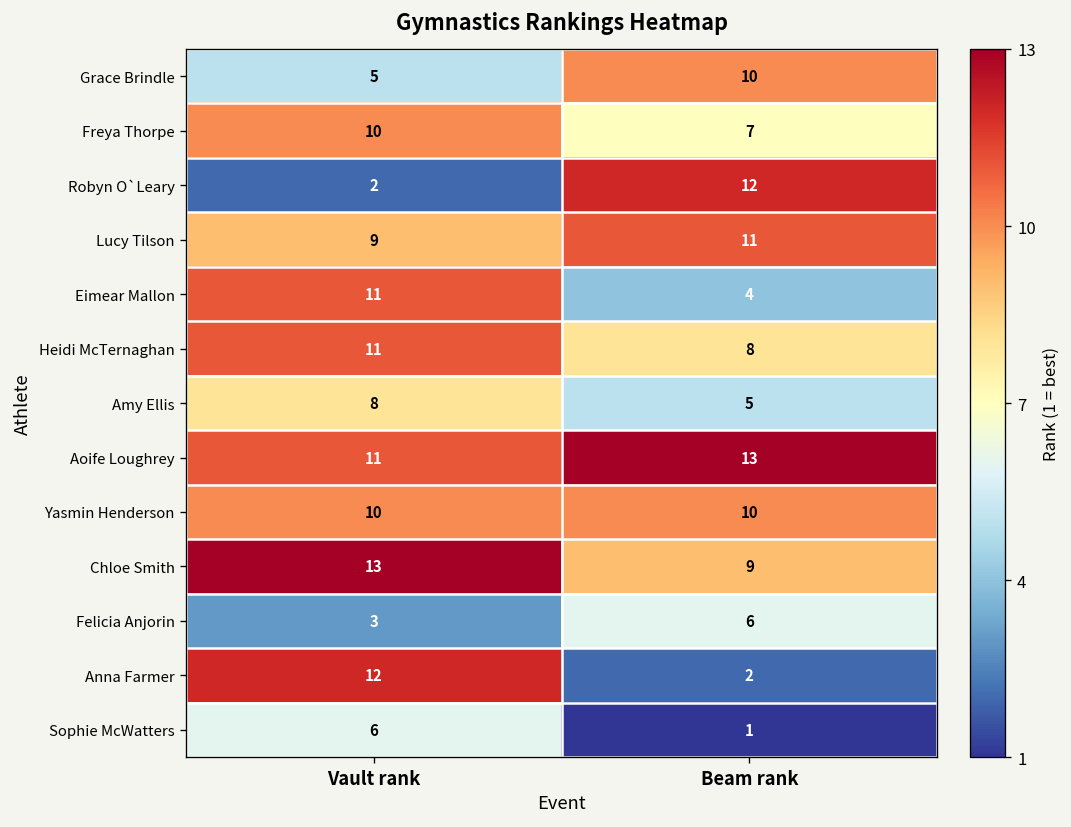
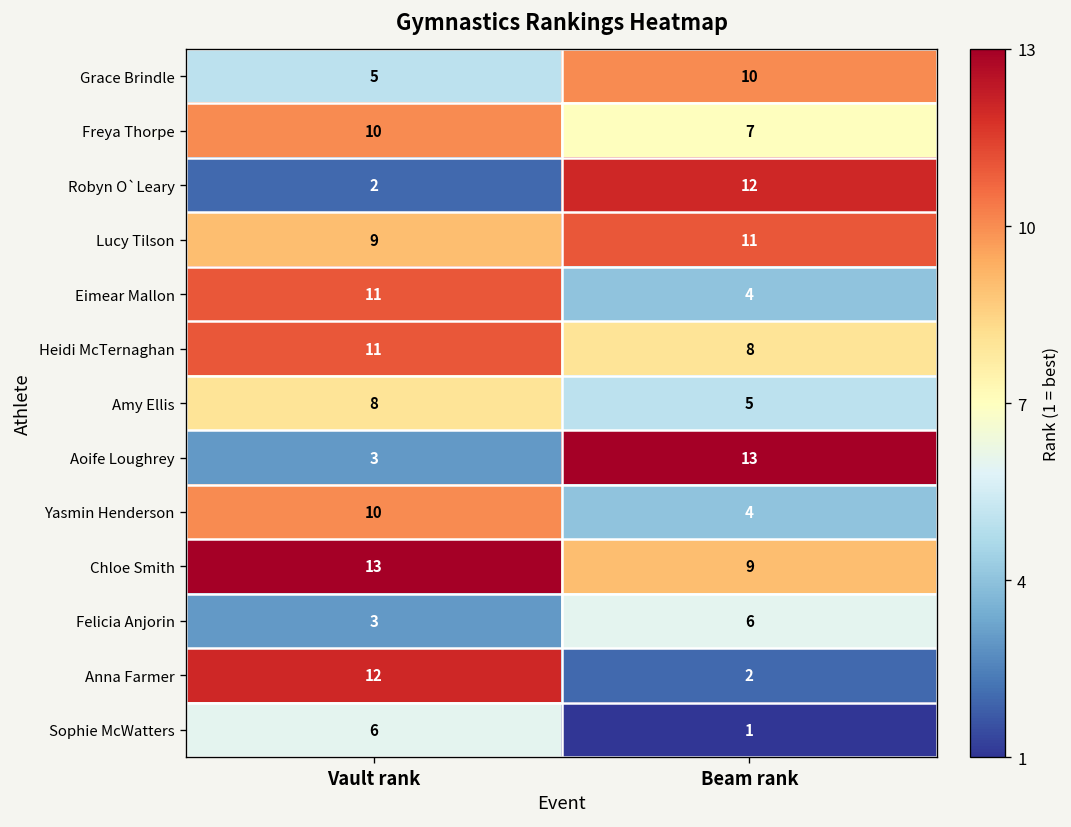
Aoife Loughrey, Vault rank: 11 -> 3
Yasmin Henderson, Beam rank: 10 -> 4
